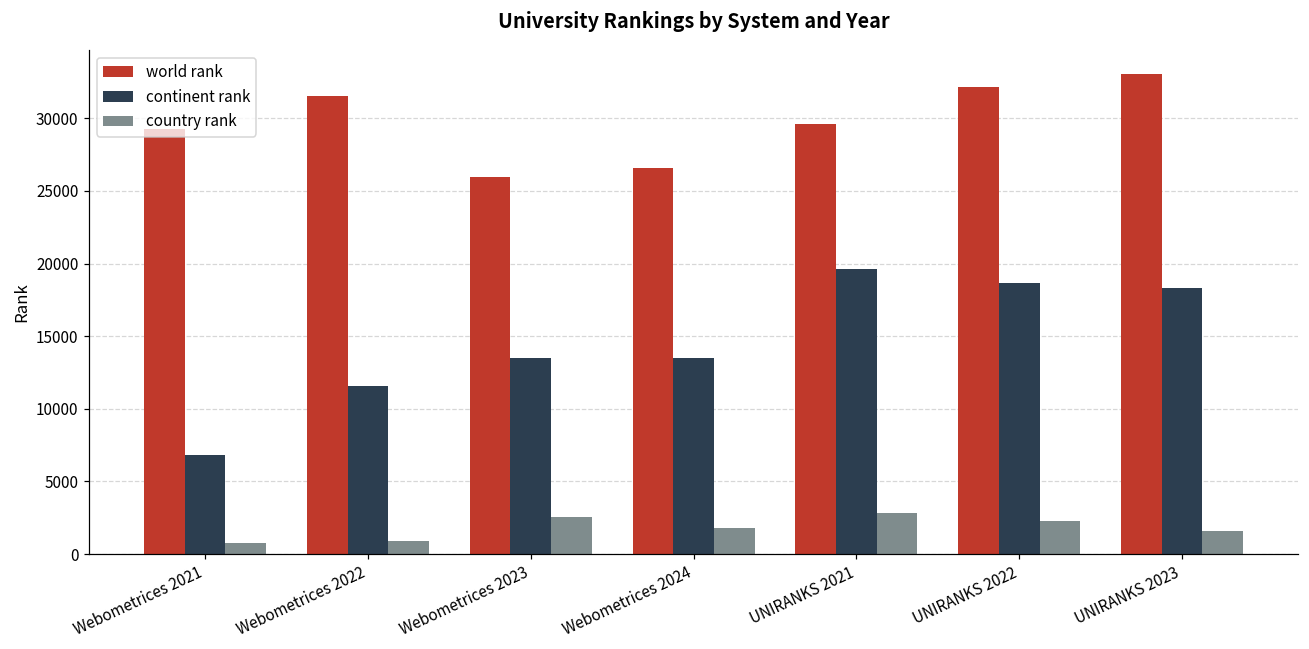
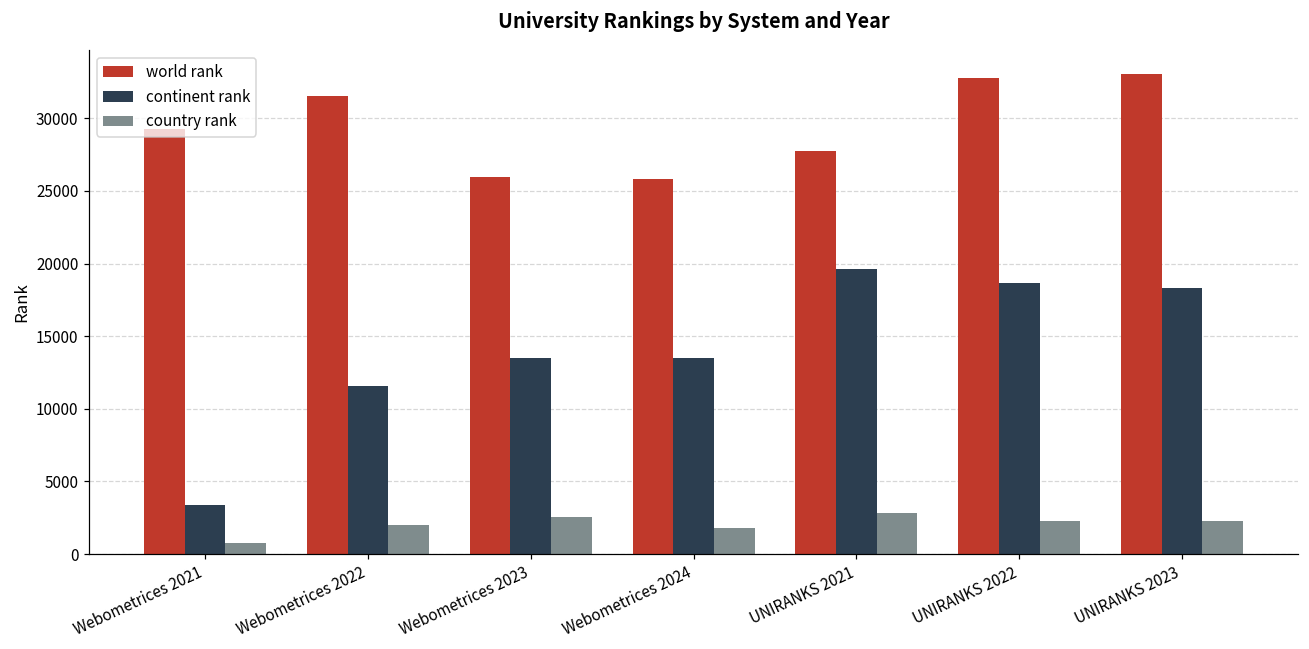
continent rank, Webometrices 2021: 6800 -> 3400
country rank, Webometrices 2022: 900 -> 2000
world rank, Webometrices 2024: 26600 -> 25800
world rank, UNIRANKS 2021: 29600 -> 27700
world rank, UNIRANKS 2022: 32100 -> 32800
country rank, UNIRANKS 2023: 1600 -> 2300
